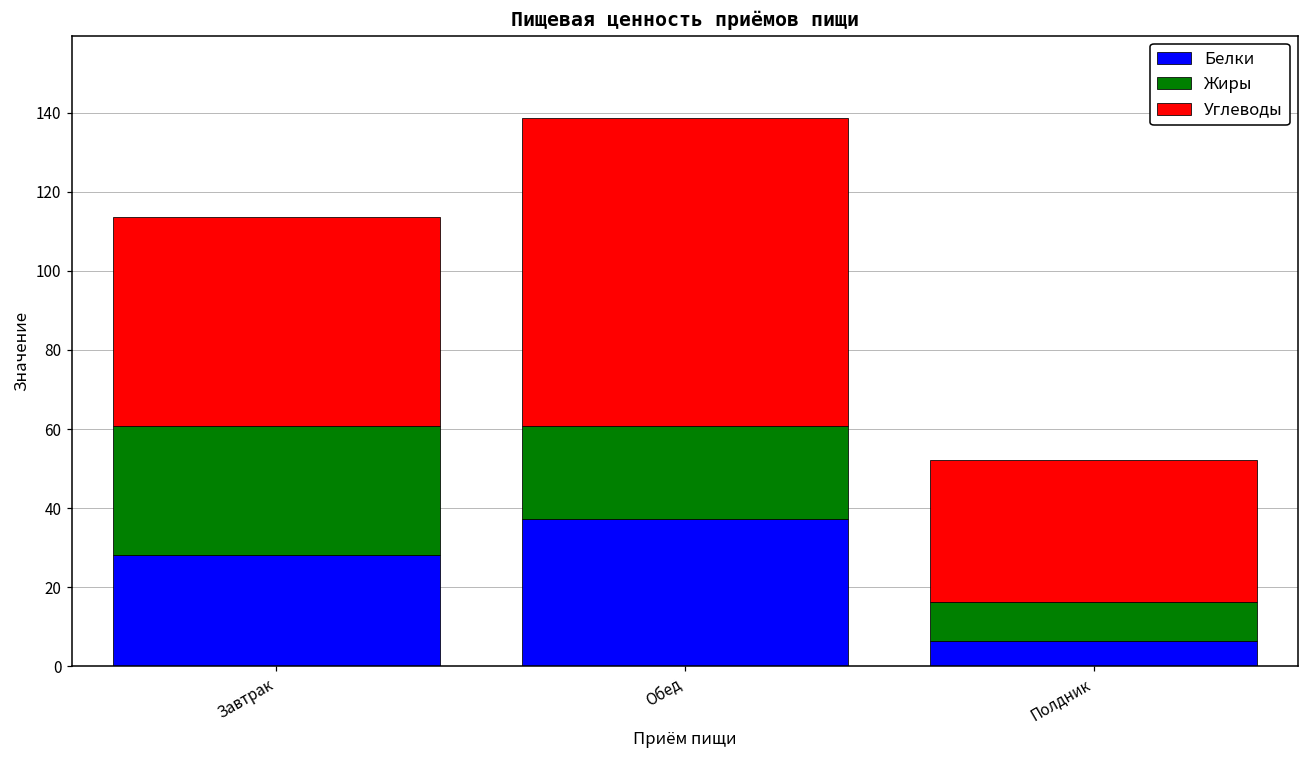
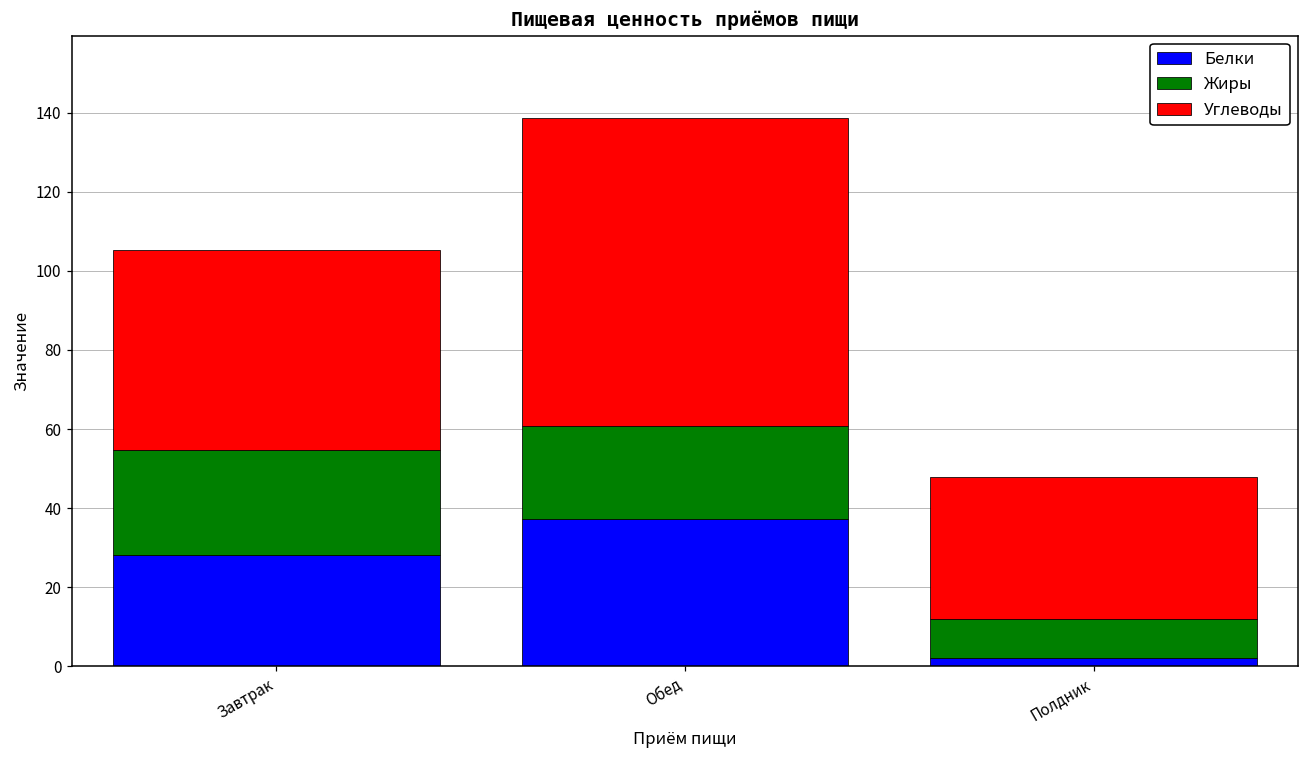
Жиры, Завтрак: 33 -> 27
Углеводы, Завтрак: 53 -> 51
Белки, Полдник: 6 -> 2
